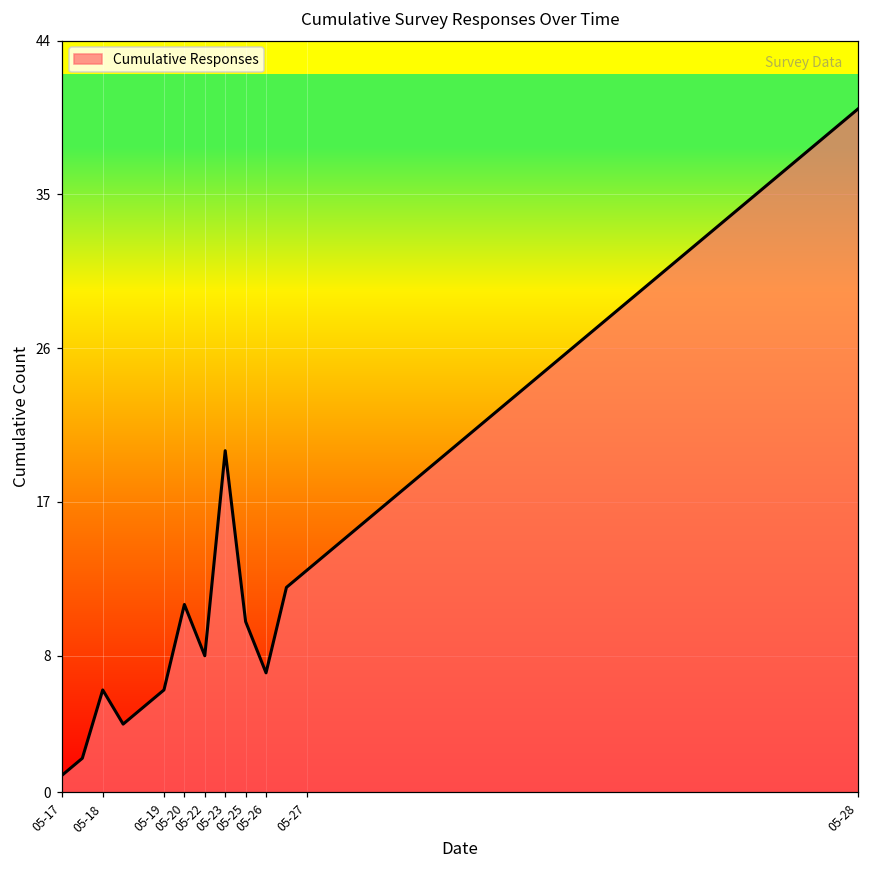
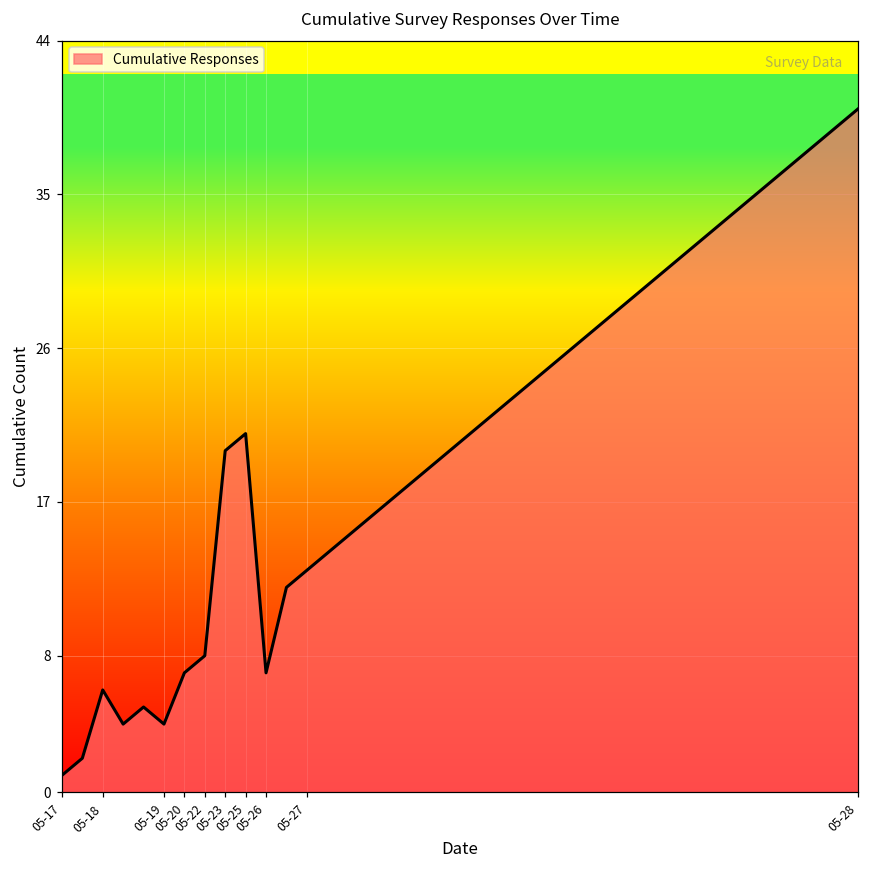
05-19: 6 -> 4
05-20: 11 -> 7
05-25: 10 -> 21
